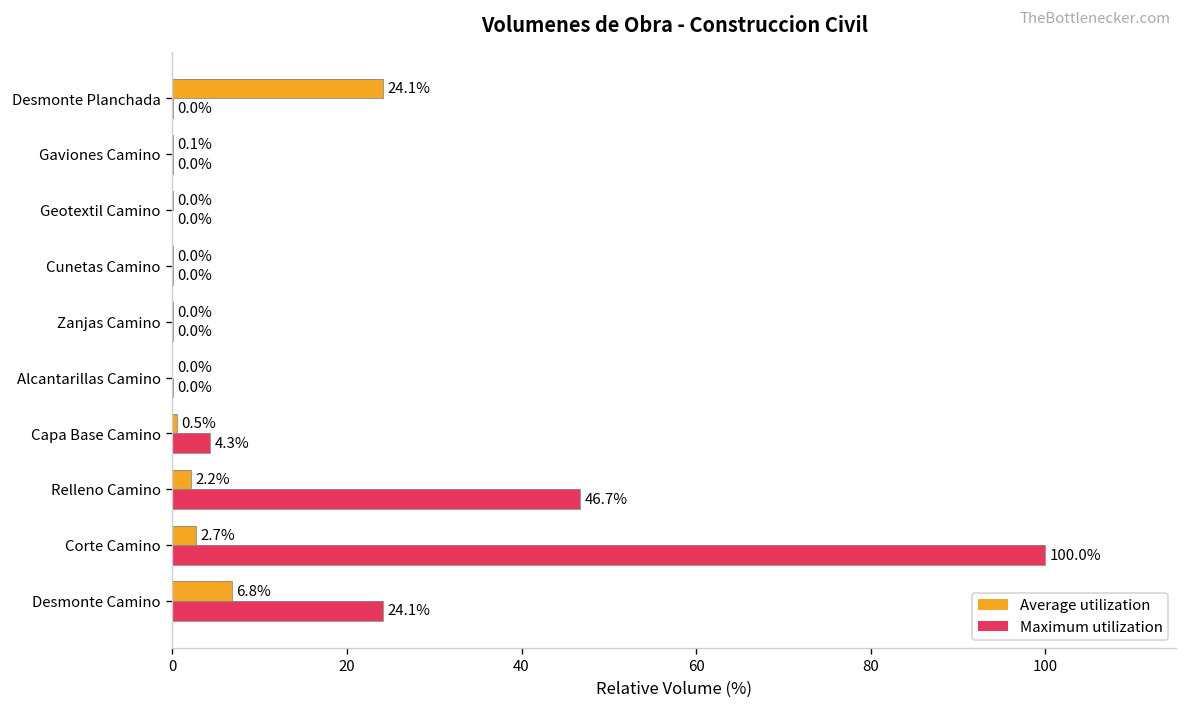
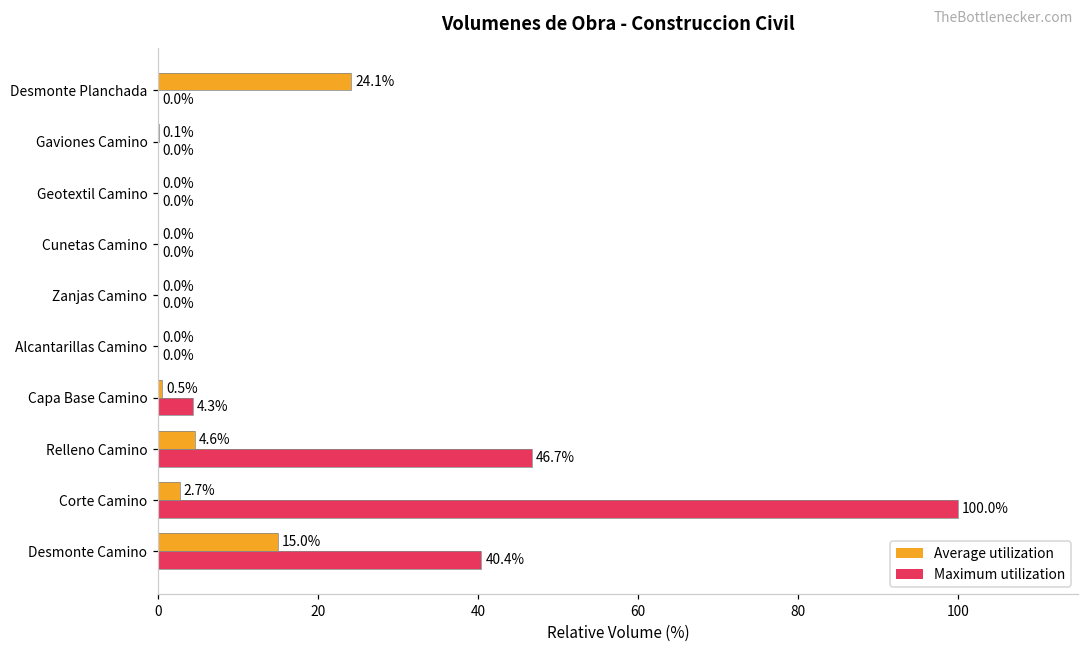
Average utilization, Relleno Camino: 2.2% -> 4.6%
Average utilization, Desmonte Camino: 6.8% -> 15.0%
Maximum utilization, Desmonte Camino: 24.1% -> 40.4%
